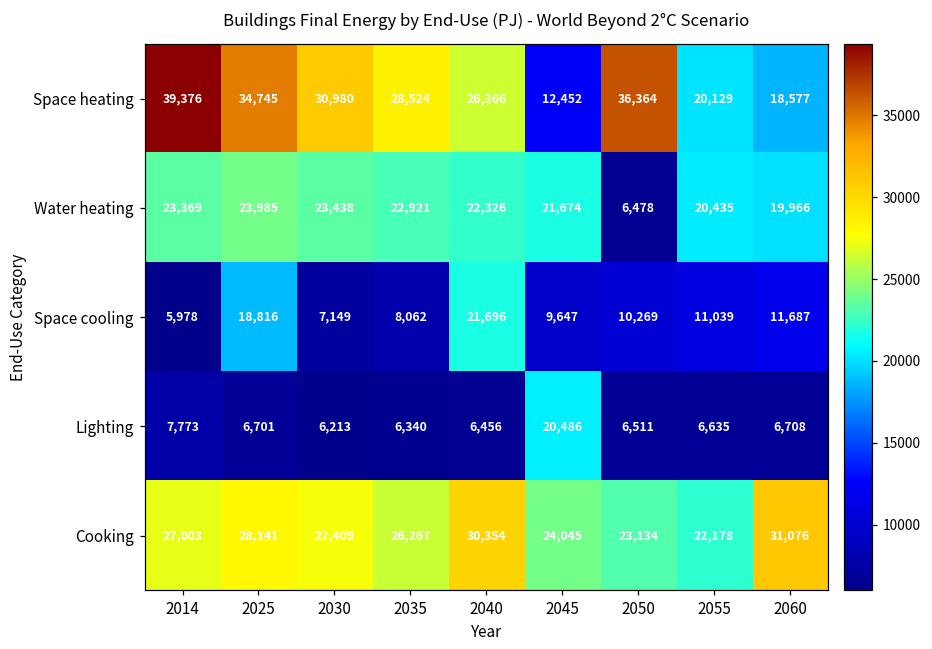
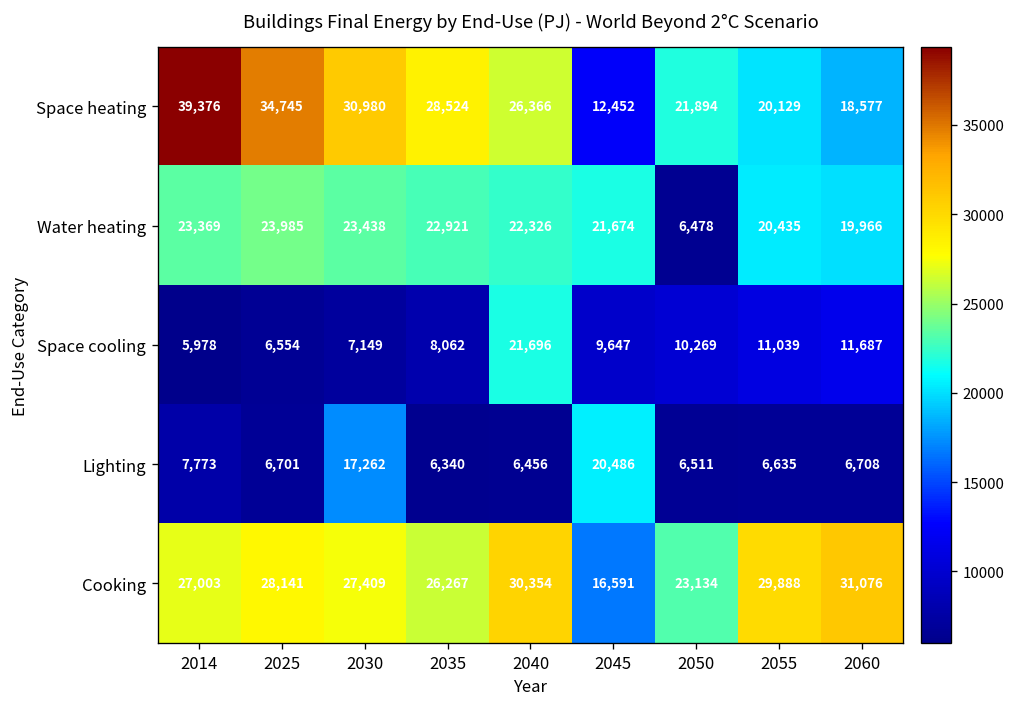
Space heating, 2050: 36,364 -> 21,894
Space cooling, 2025: 18,816 -> 6,554
Lighting, 2030: 6,213 -> 17,262
Cooking, 2045: 24,045 -> 16,591
Cooking, 2055: 22,178 -> 29,888
